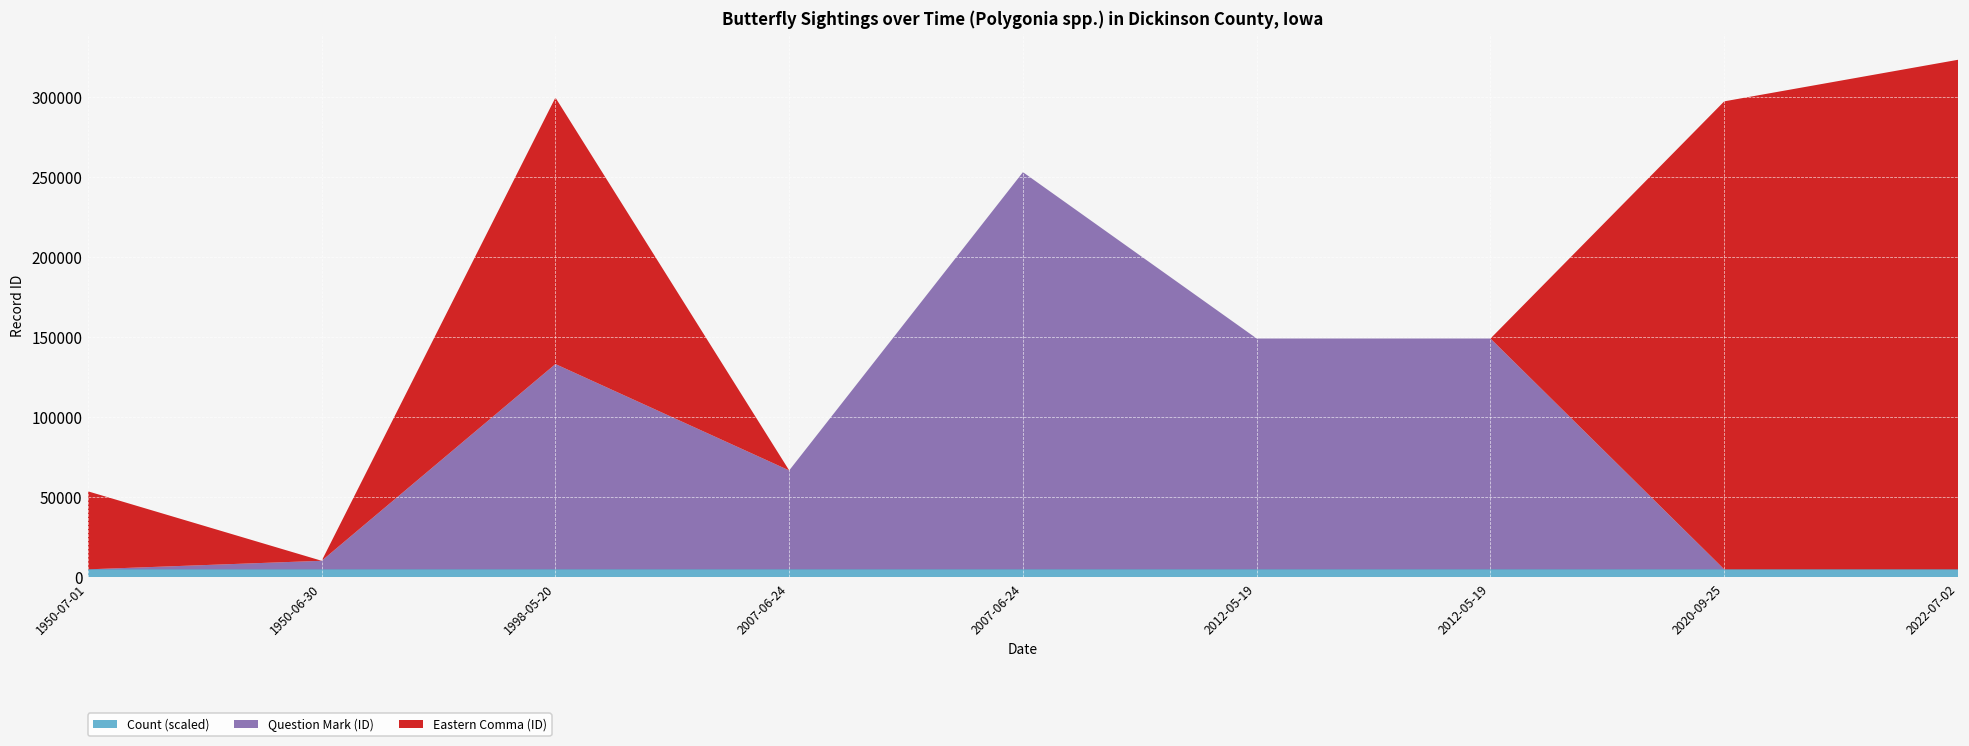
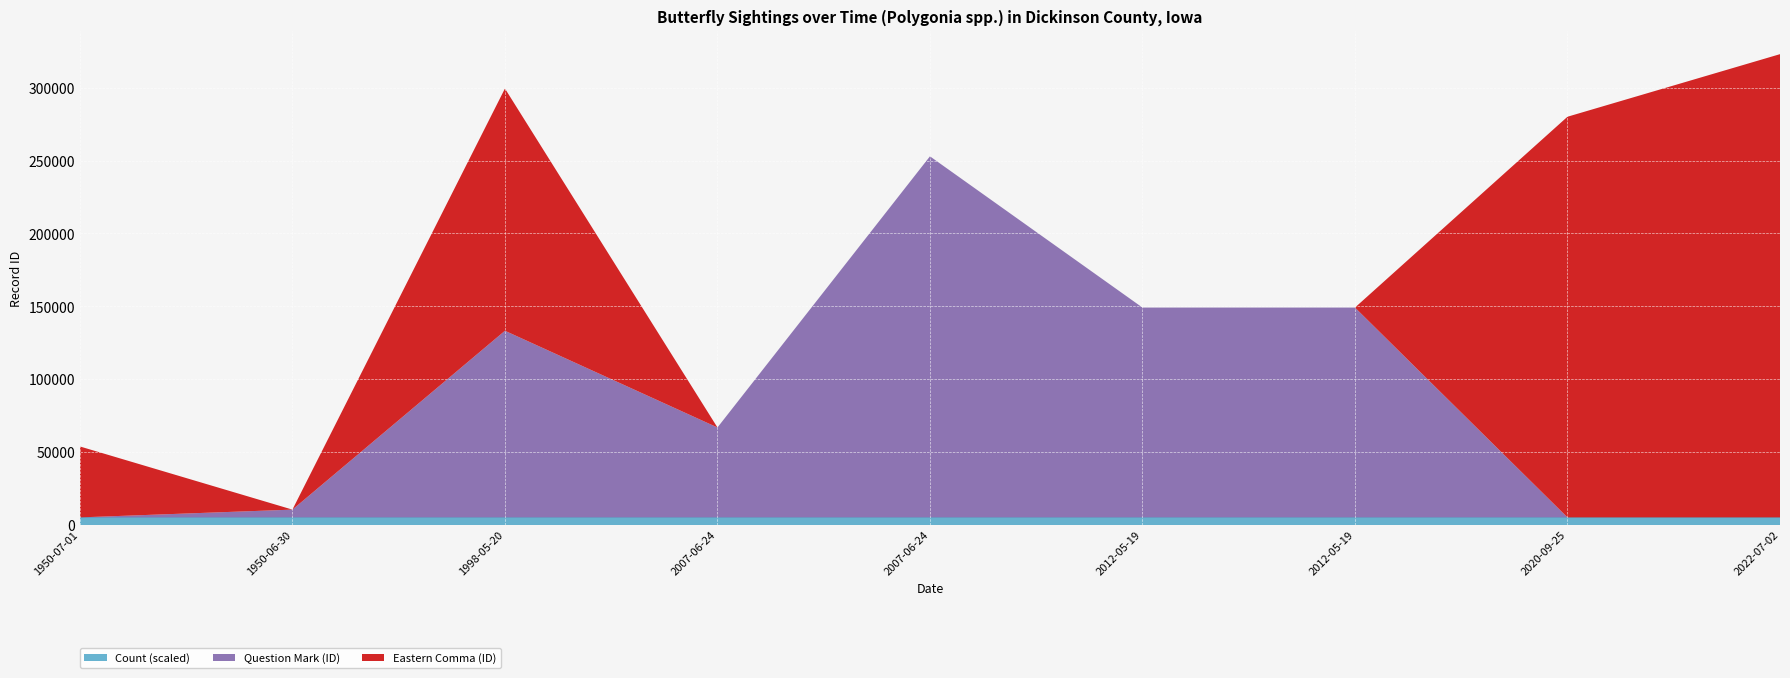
Eastern Comma (ID), 2020-09-25: 292000 -> 275000
